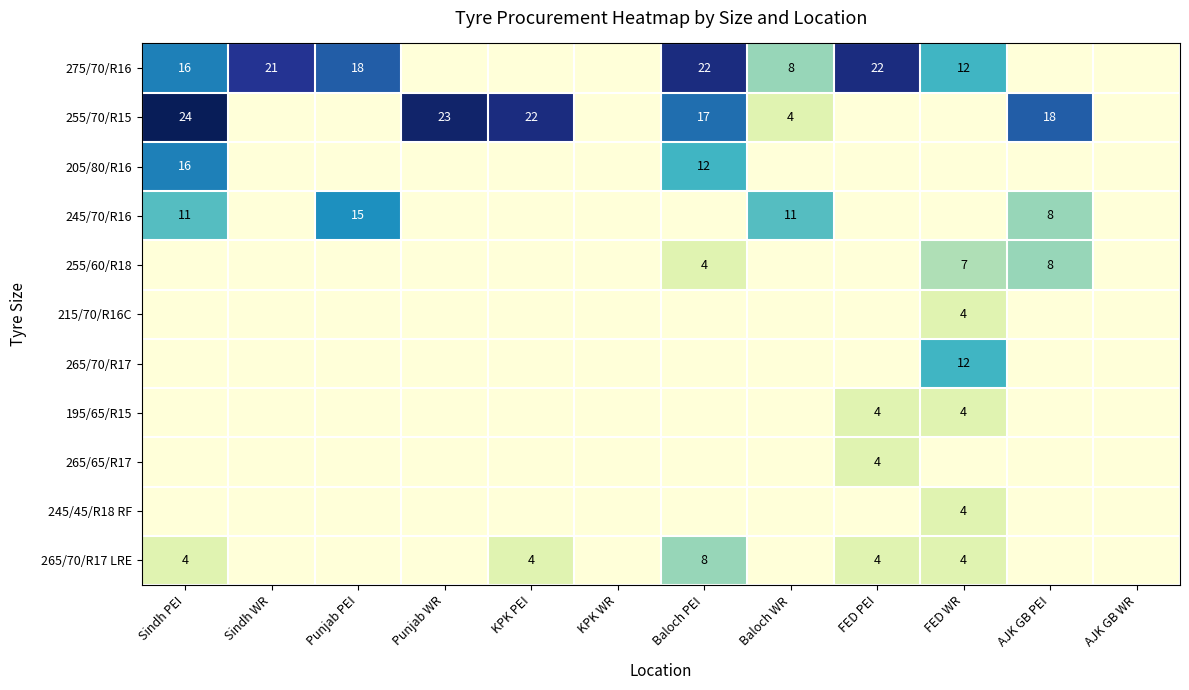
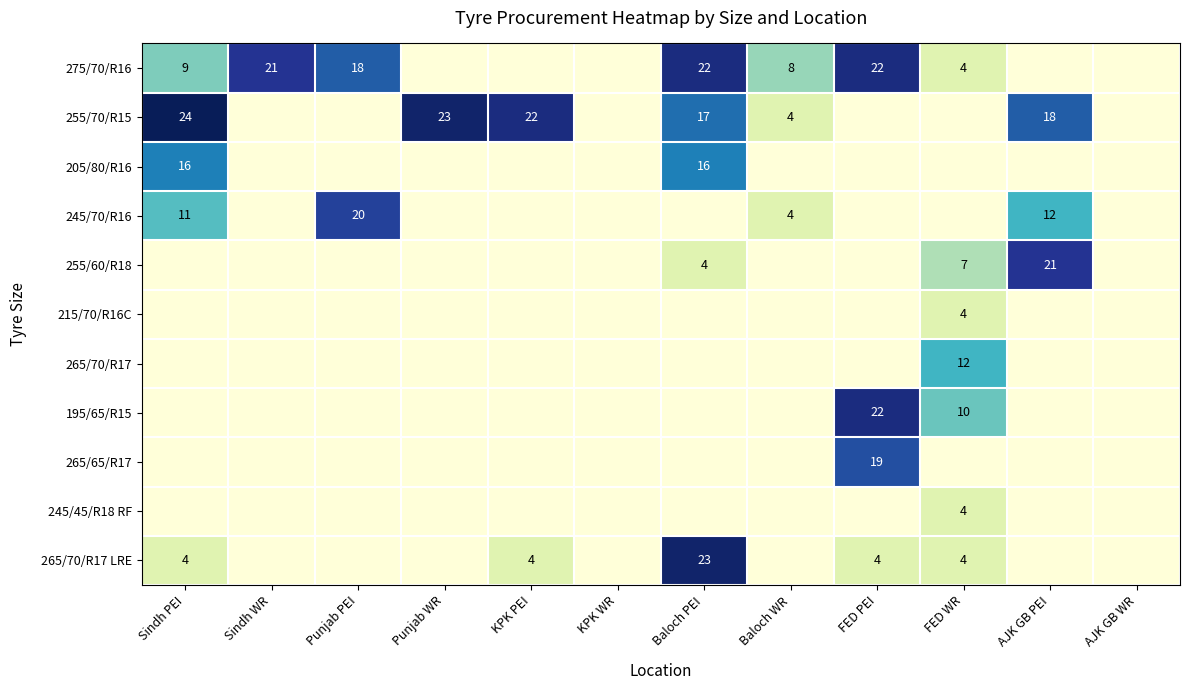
275/70/R16, Sindh PEI: 16 -> 9
275/70/R16, FED WR: 12 -> 4
205/80/R16, Baloch PEI: 12 -> 16
245/70/R16, Punjab PEI: 15 -> 20
245/70/R16, Baloch WR: 11 -> 4
245/70/R16, AJK GB PEI: 8 -> 12
255/60/R18, AJK GB PEI: 8 -> 21
195/65/R15, FED PEI: 4 -> 22
195/65/R15, FED WR: 4 -> 10
265/65/R17, FED PEI: 4 -> 19
265/70/R17 LRE, Baloch PEI: 8 -> 23
